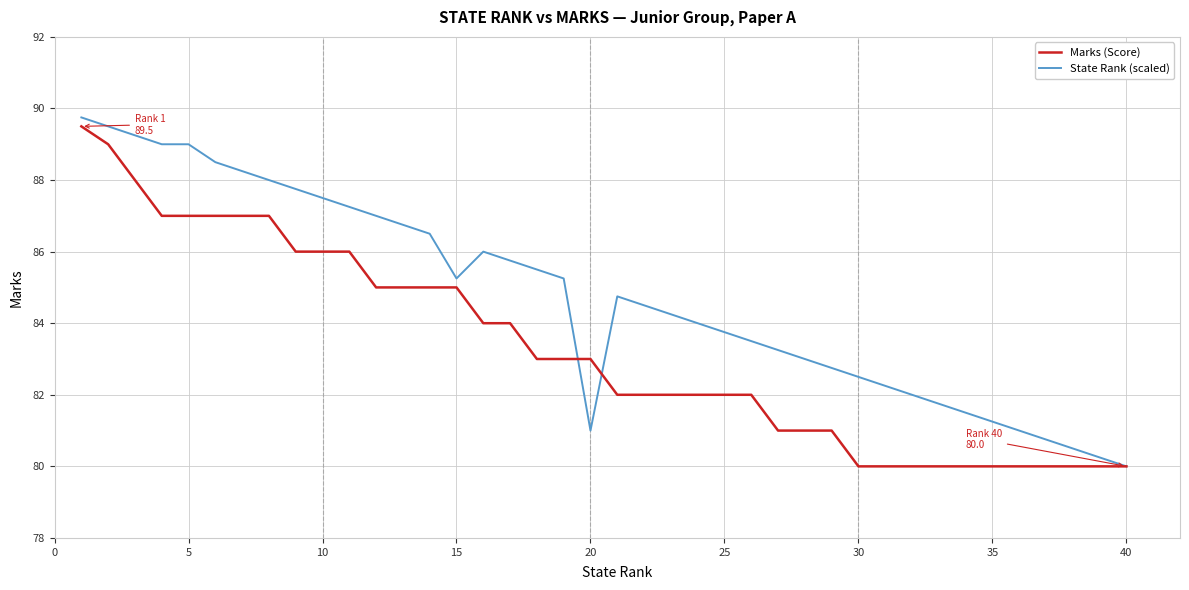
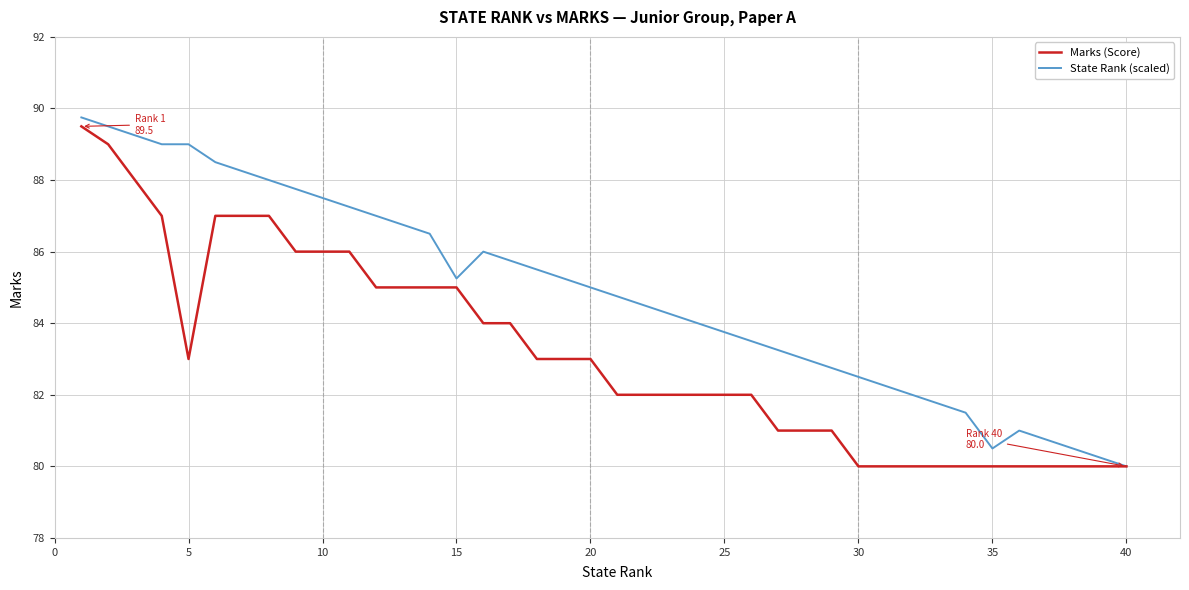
Marks (Score), 5: 87 -> 83
State Rank (scaled), 20: 81.0 -> 85.0
State Rank (scaled), 35: 81.3 -> 80.5
